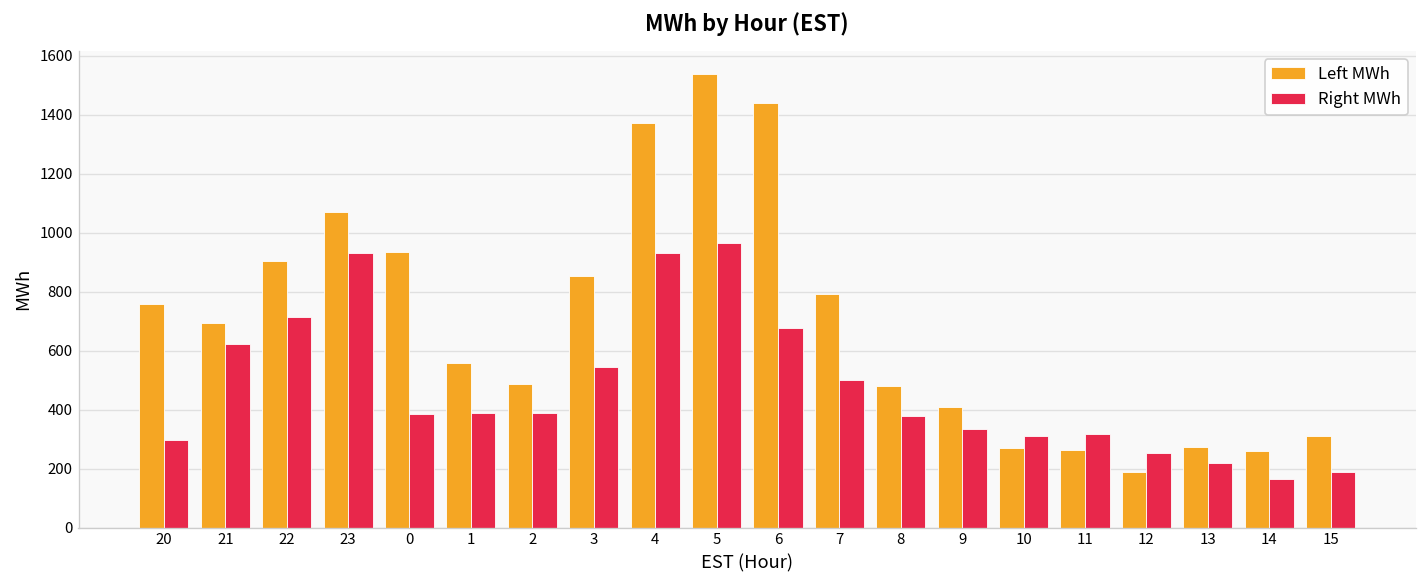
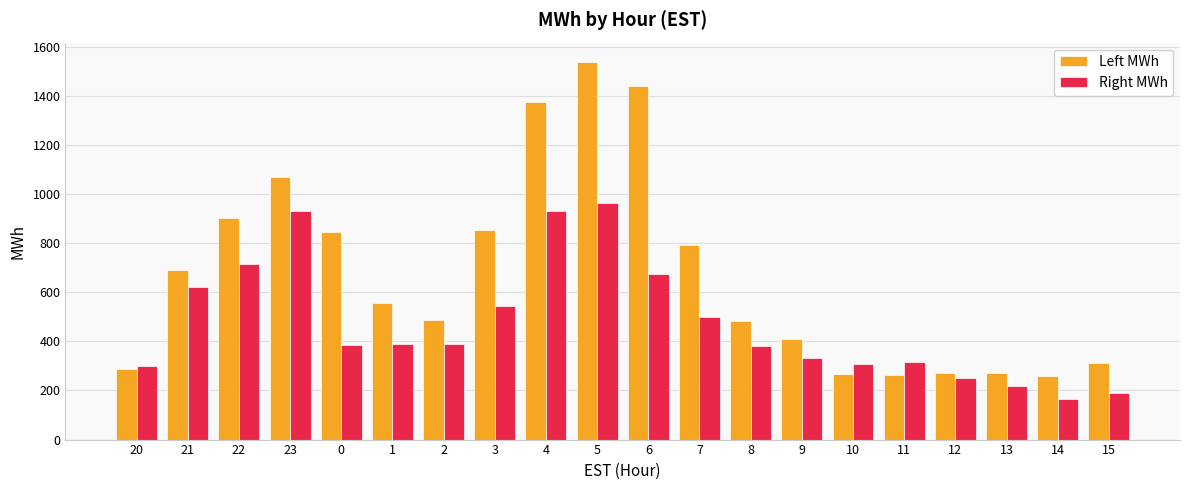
Left MWh, 20: 760 -> 290
Left MWh, 0: 930 -> 840
Left MWh, 12: 190 -> 270
